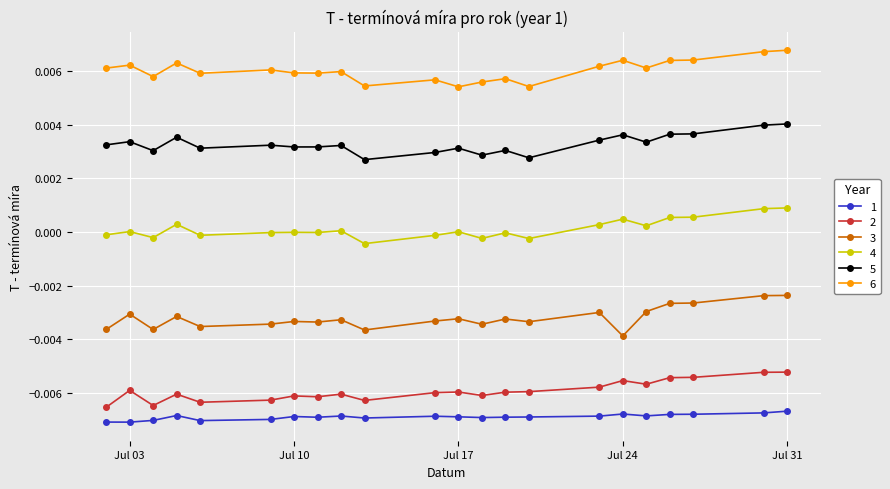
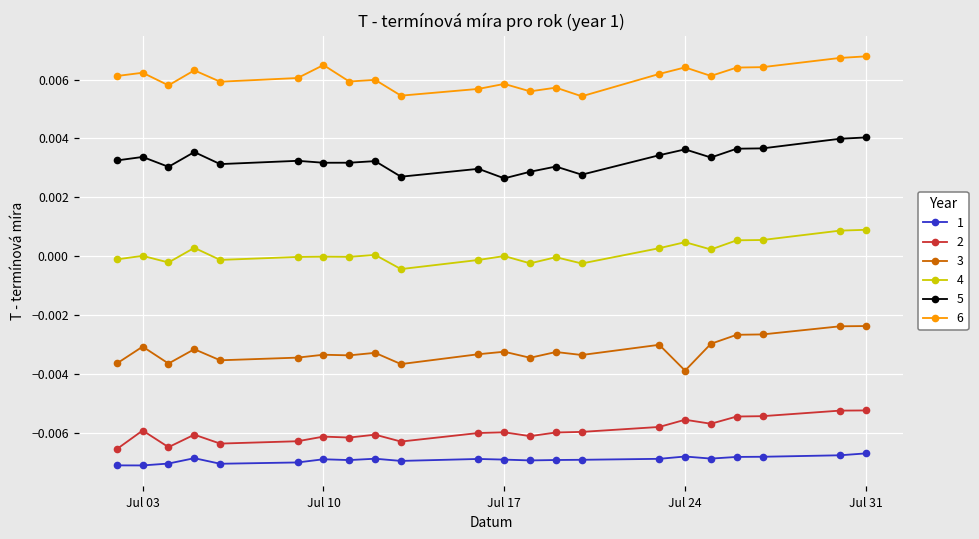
6, Jul 10: 0.0059 -> 0.0065
5, Jul 17: 0.0031 -> 0.0026
6, Jul 17: 0.0054 -> 0.0059
